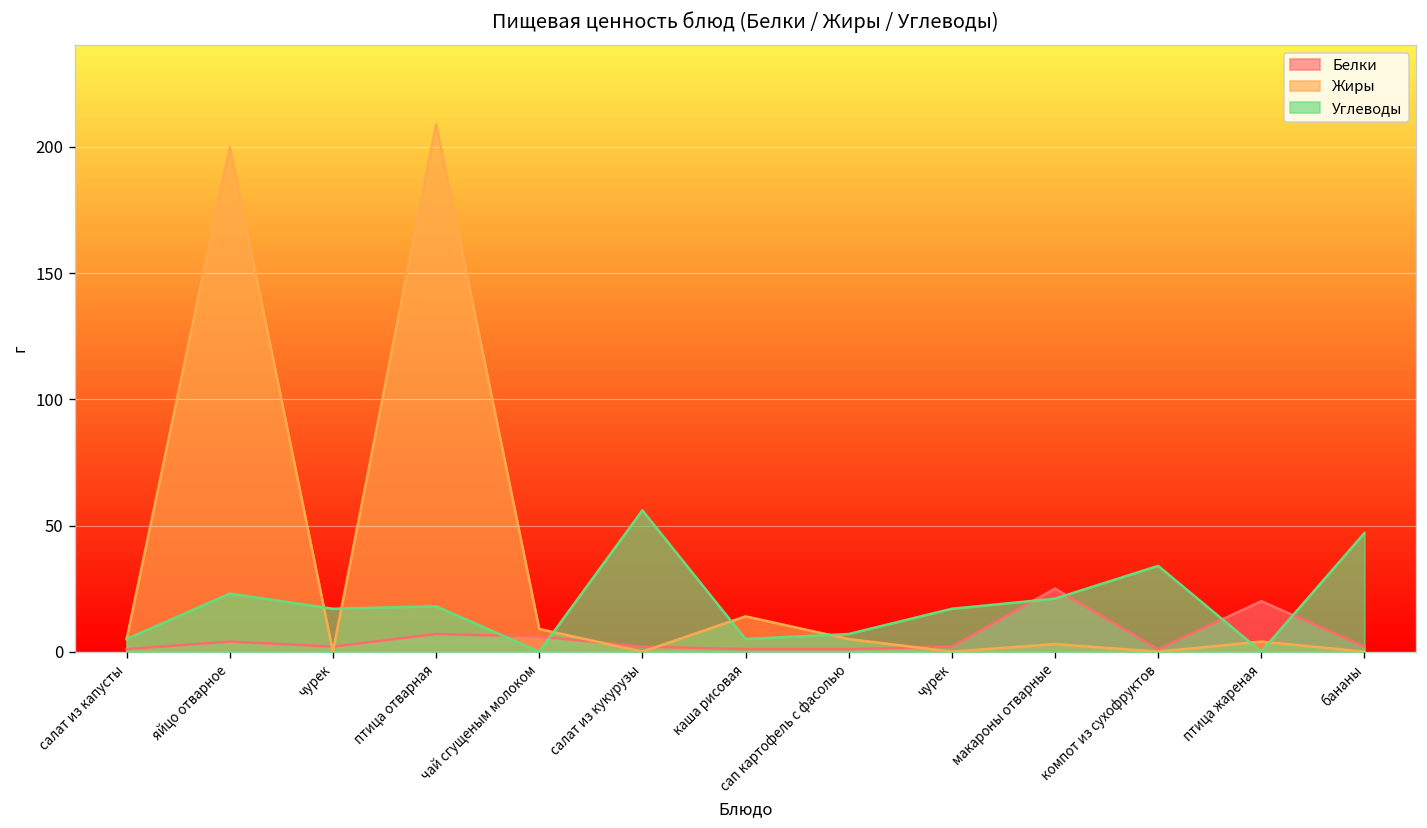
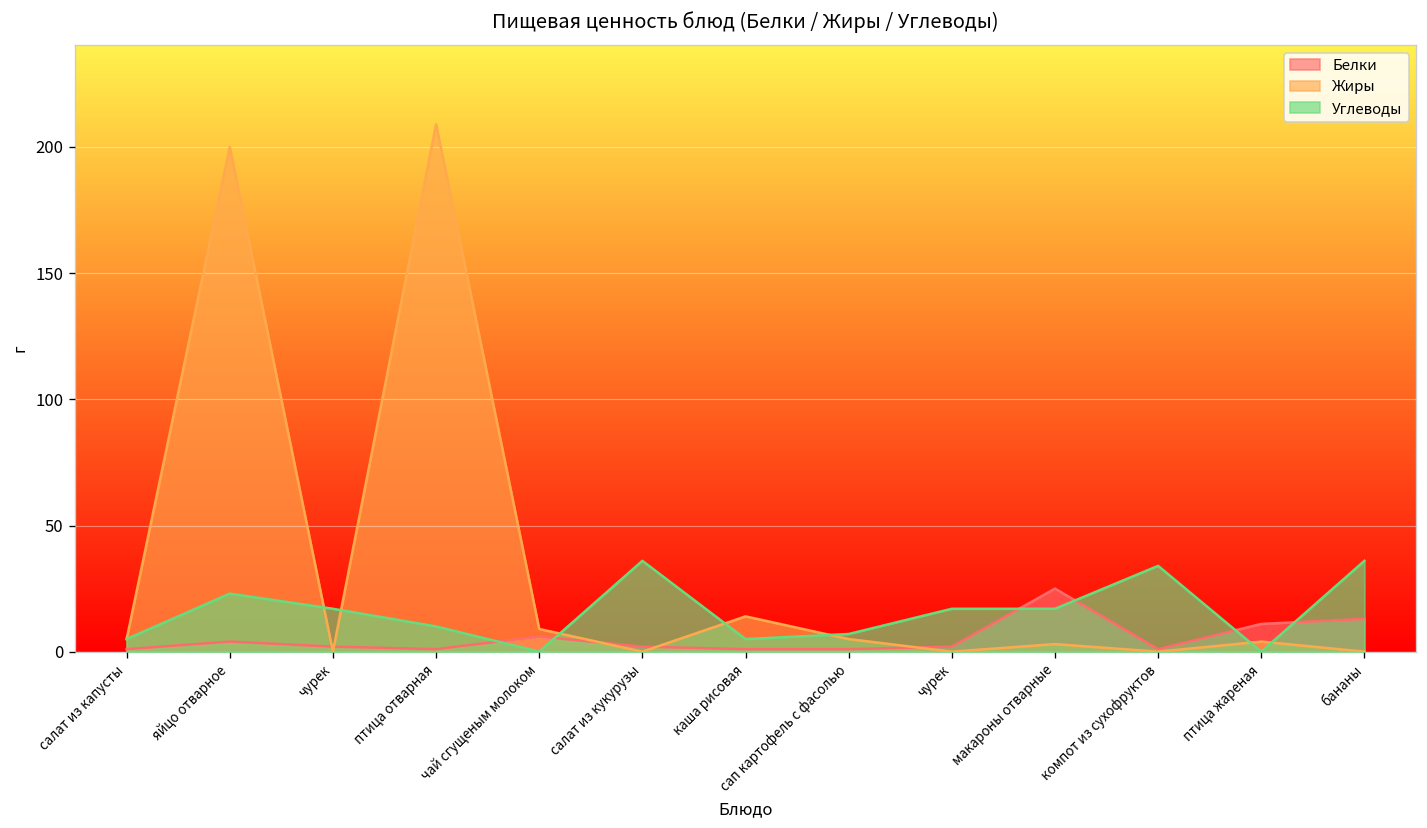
Белки, птица отварная: 7 -> 1
Углеводы, птица отварная: 18 -> 10
Углеводы, салат из кукурузы: 56 -> 36
Углеводы, макароны отварные: 21 -> 17
Белки, птица жареная: 20 -> 11
Белки, бананы: 2 -> 13
Углеводы, бананы: 47 -> 36
